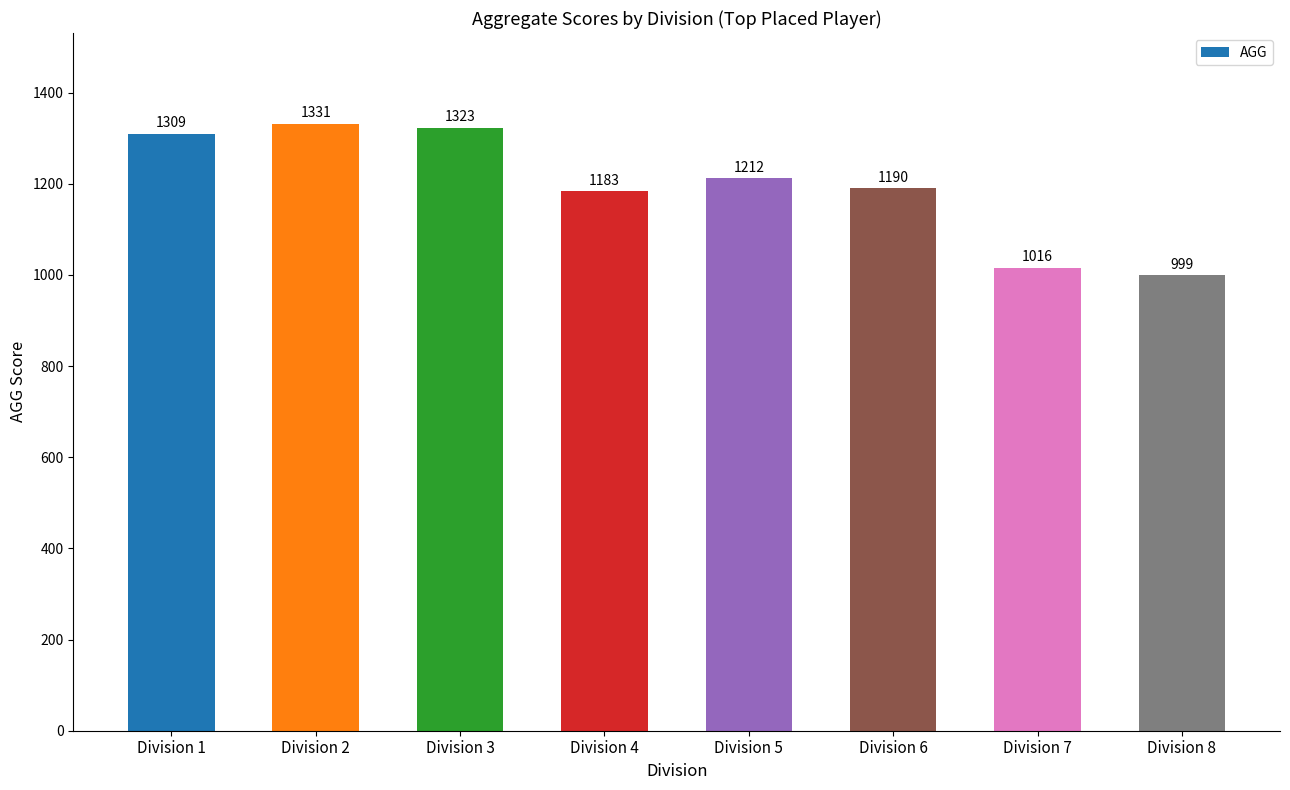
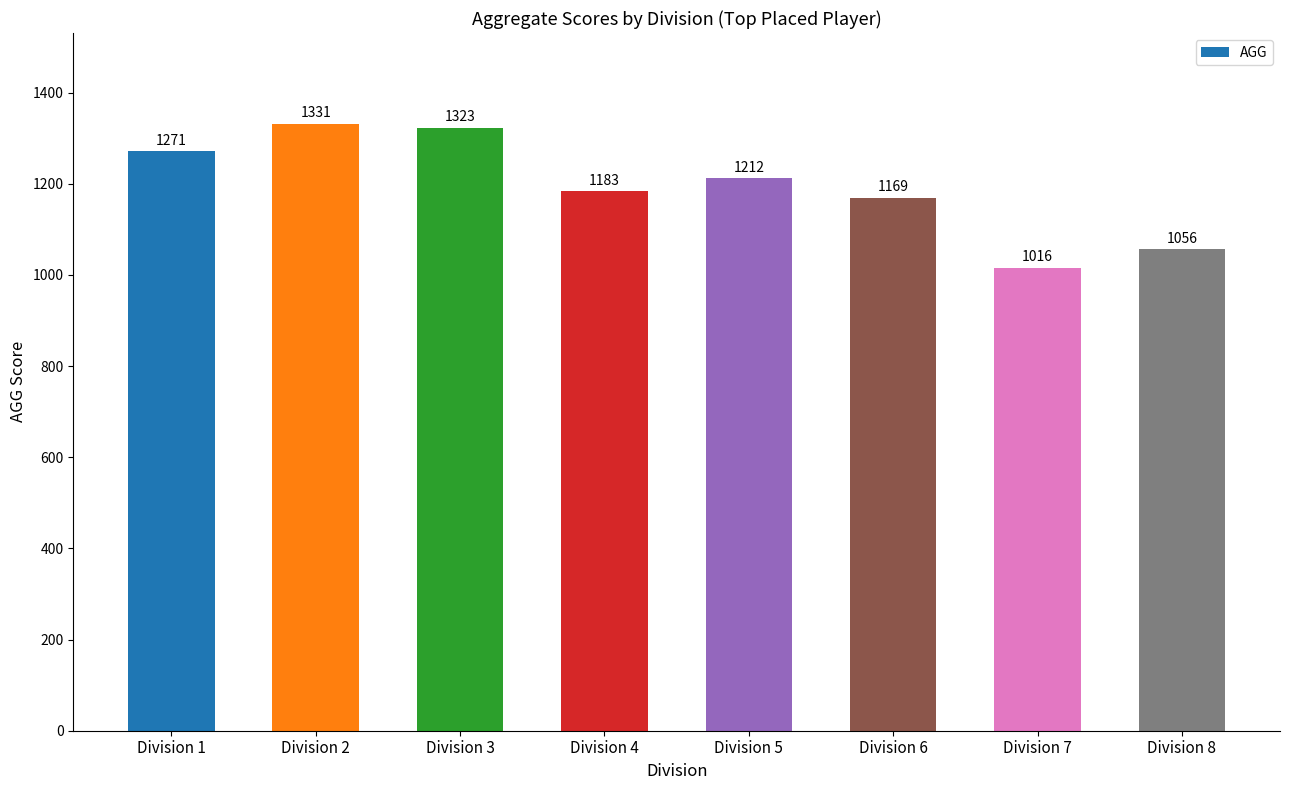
Division 1: 1309 -> 1271
Division 6: 1190 -> 1169
Division 8: 999 -> 1056
